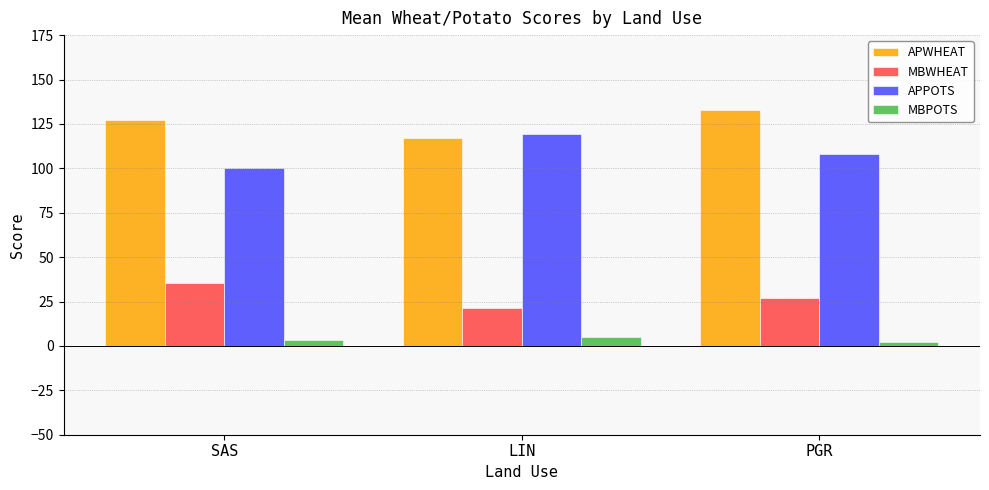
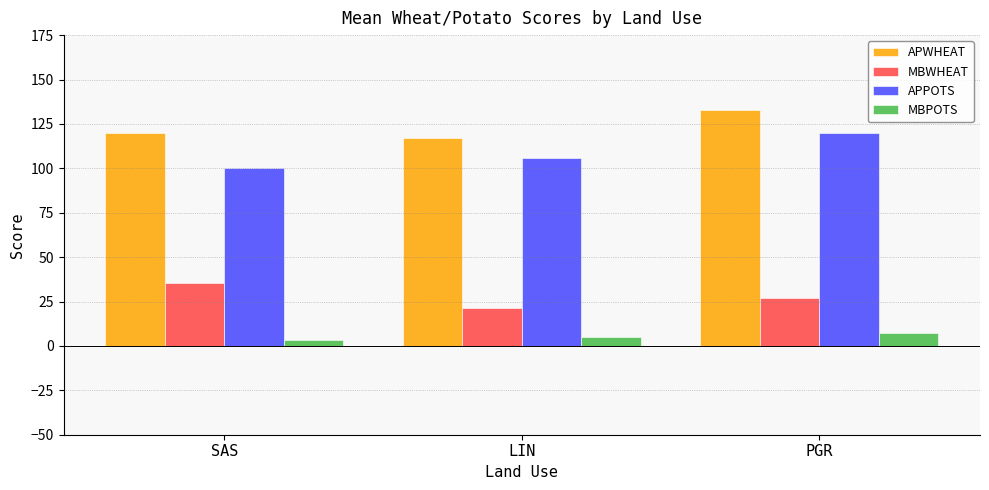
APWHEAT, SAS: 127 -> 120
APPOTS, LIN: 120 -> 106
APPOTS, PGR: 108 -> 120
MBPOTS, PGR: 2 -> 7
